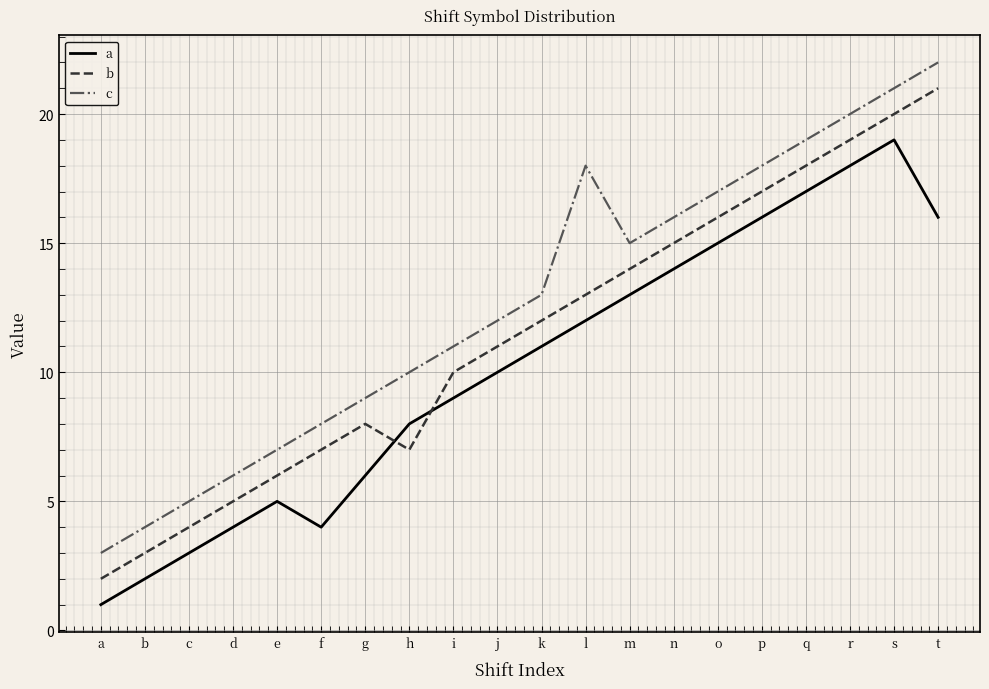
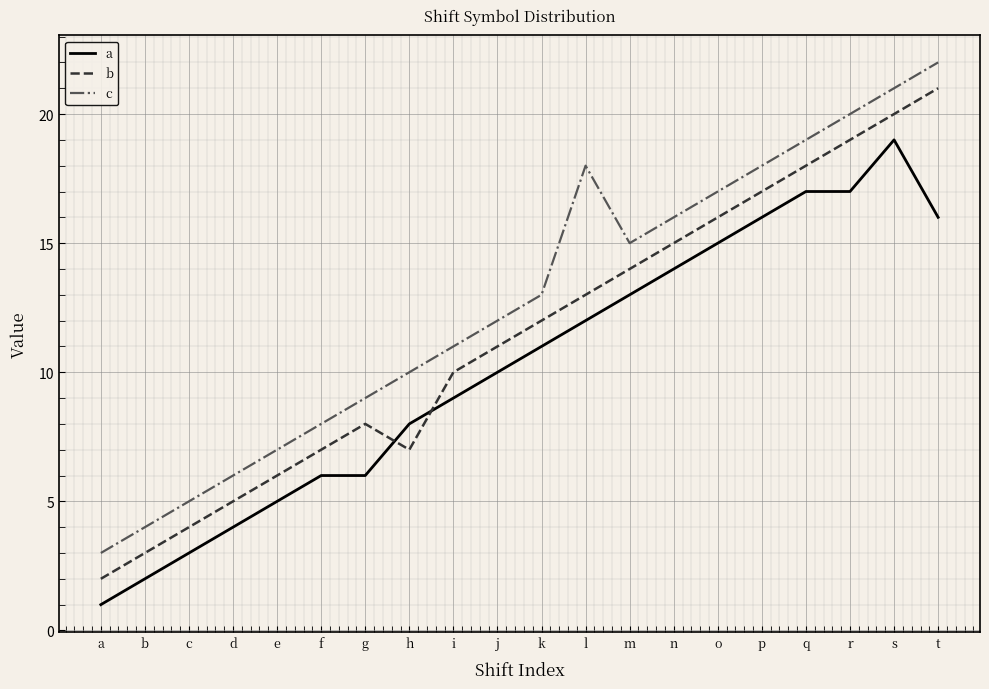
a, f: 4 -> 6
a, r: 18 -> 17
